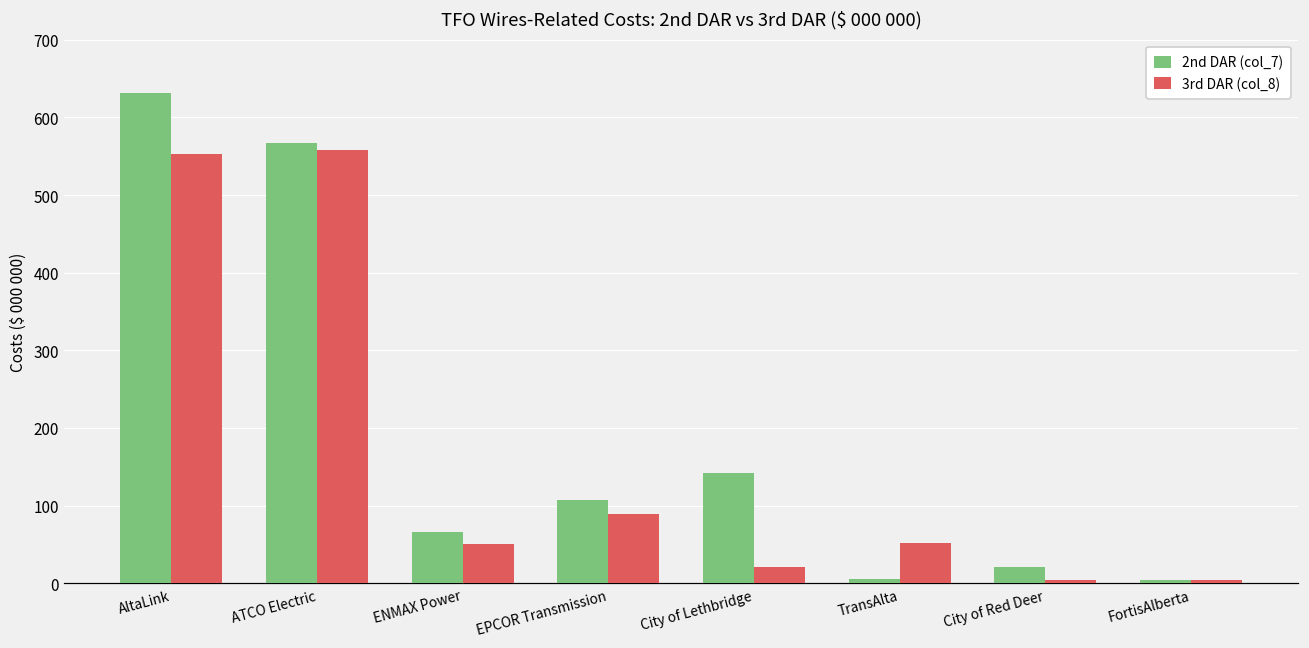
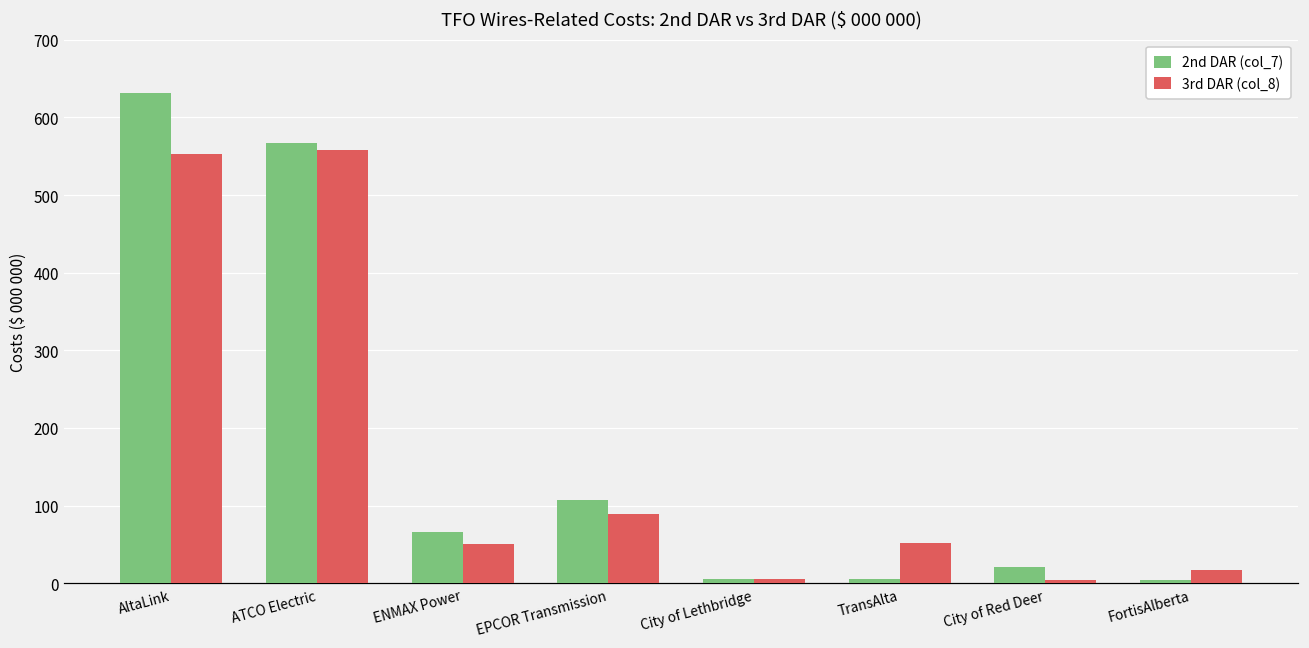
2nd DAR (col_7), City of Lethbridge: 140 -> 10
3rd DAR (col_8), City of Lethbridge: 20 -> 10
3rd DAR (col_8), FortisAlberta: 0 -> 20
